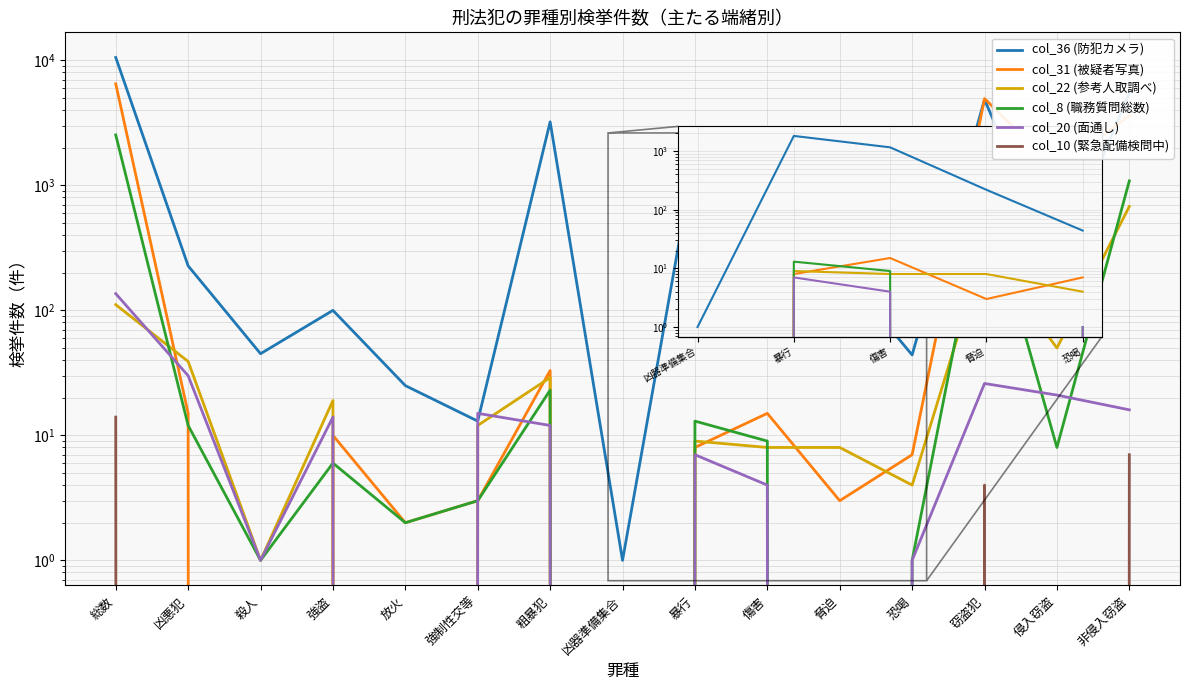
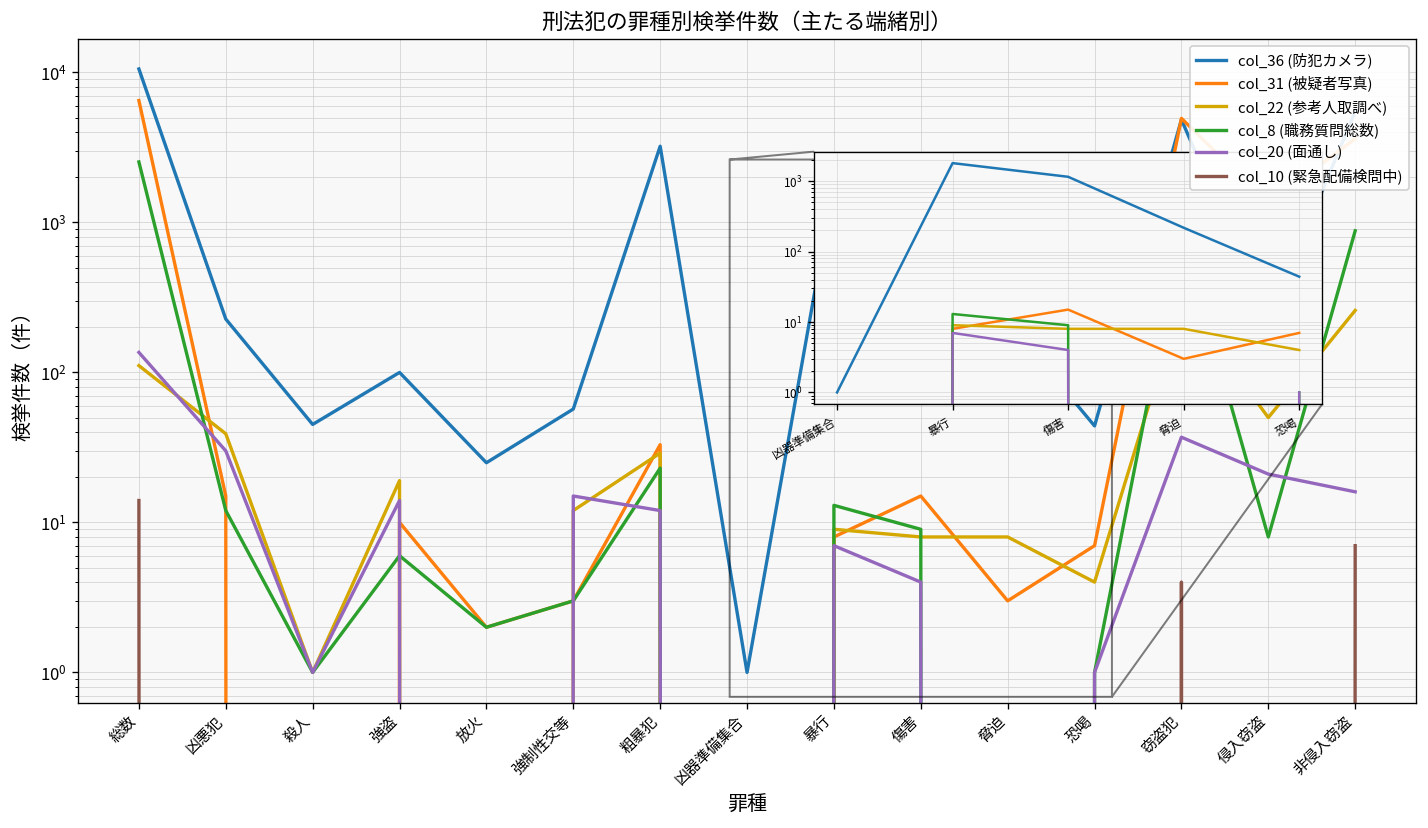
col_36 (防犯カメラ), 強制性交等: 13 -> 60
col_20 (面通し), 窃盗犯: 26 -> 37
col_22 (参考人取調べ), 非侵入窃盗: 700 -> 260
col_8 (職務質問総数), 非侵入窃盗: 1100 -> 900
